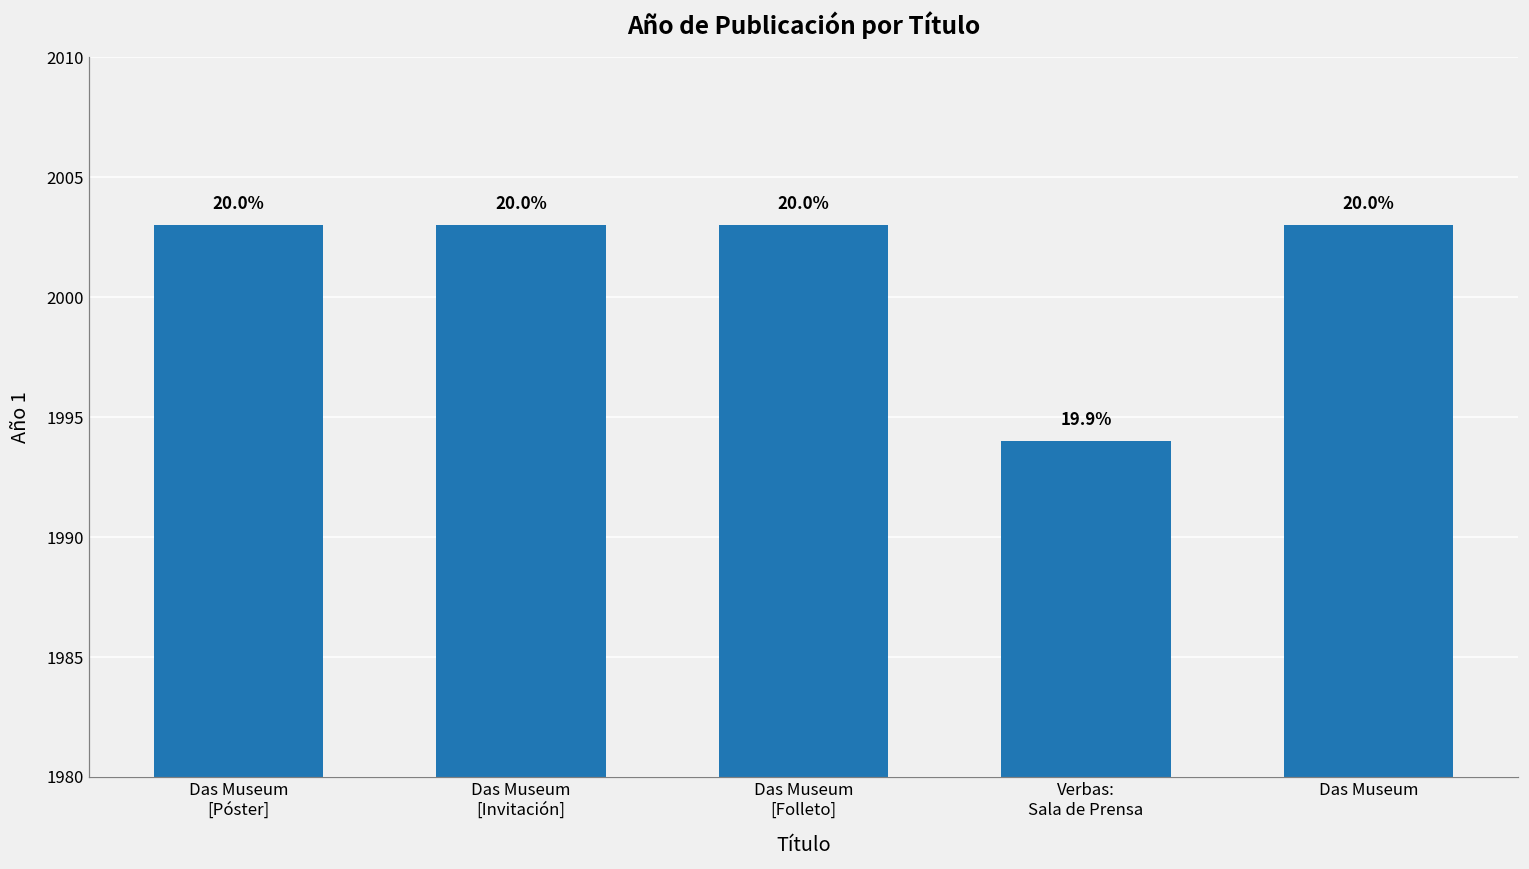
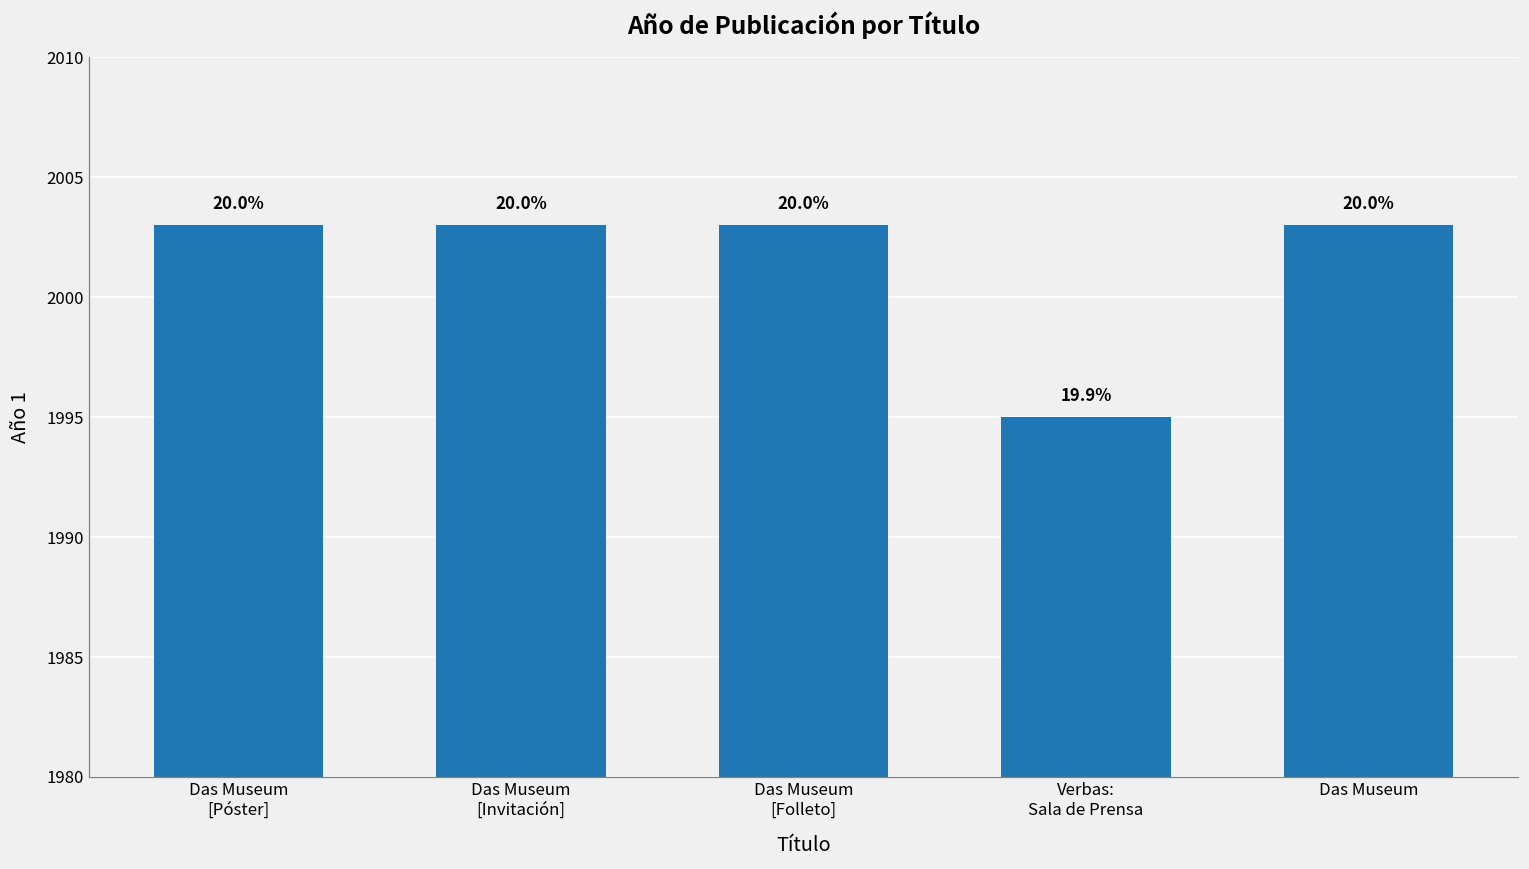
Verbas: Sala de Prensa: 1994 -> 1995
